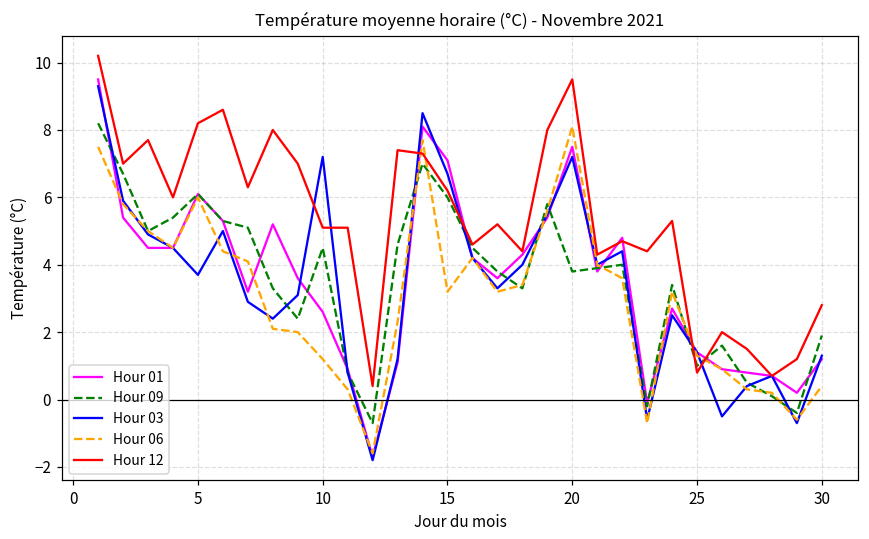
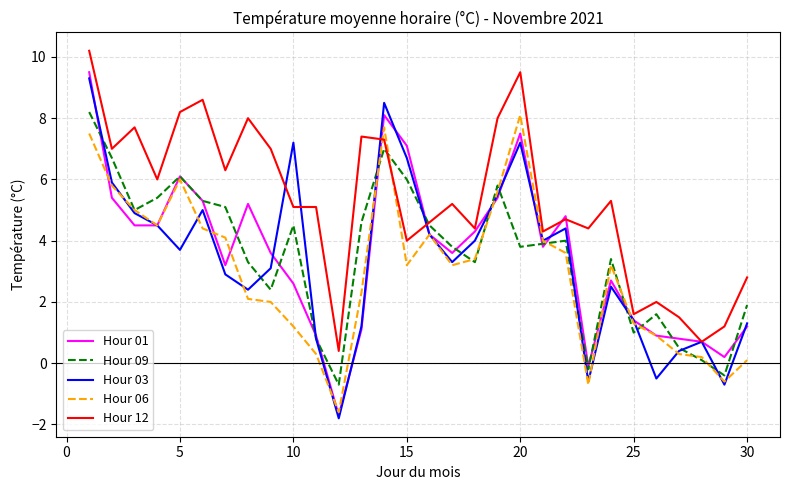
Hour 12, 15: 6.2 -> 4.0
Hour 12, 25: 0.8 -> 1.6
Hour 06, 30: 0.4 -> 0.1
